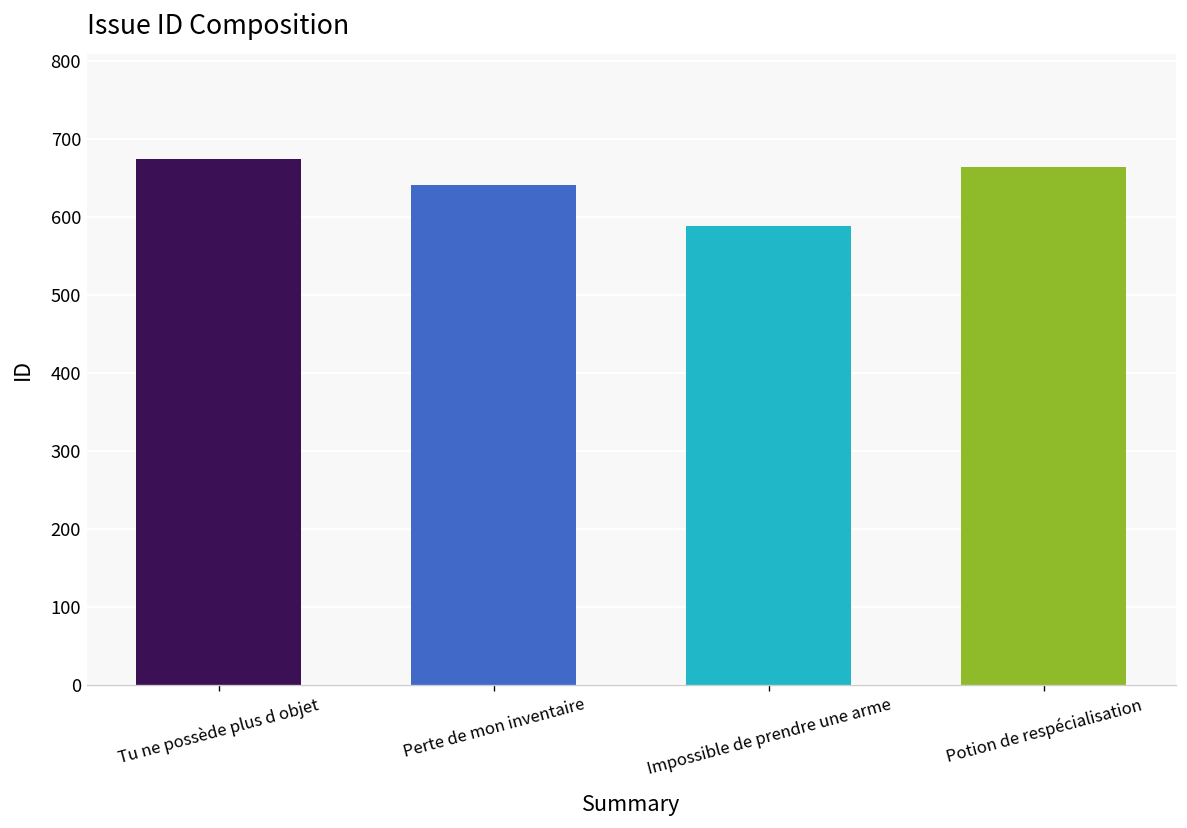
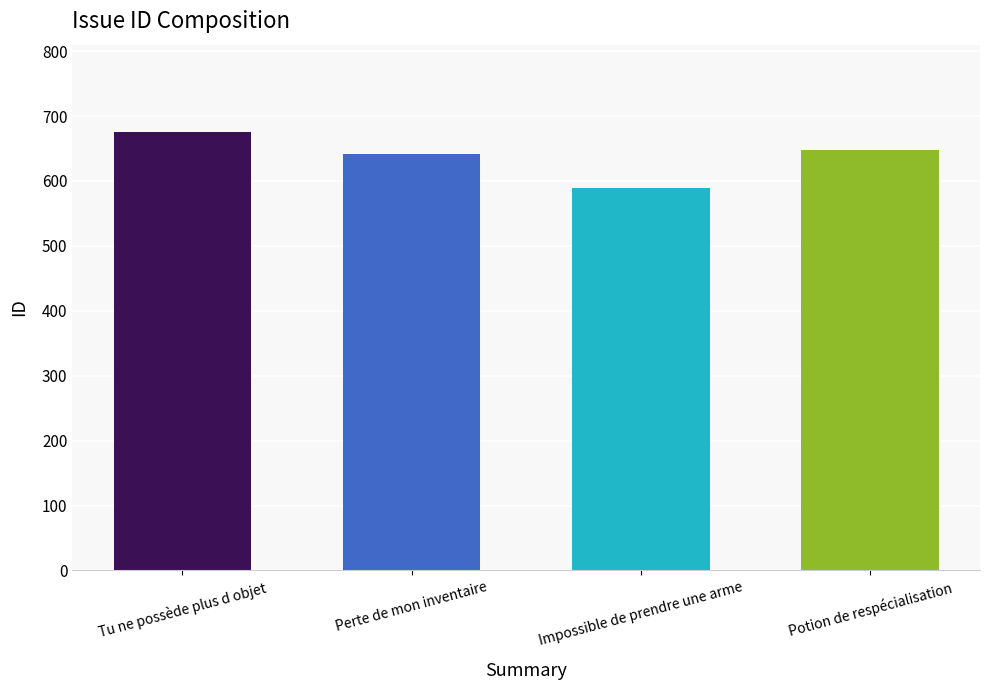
Potion de respécialisation: 670 -> 650
